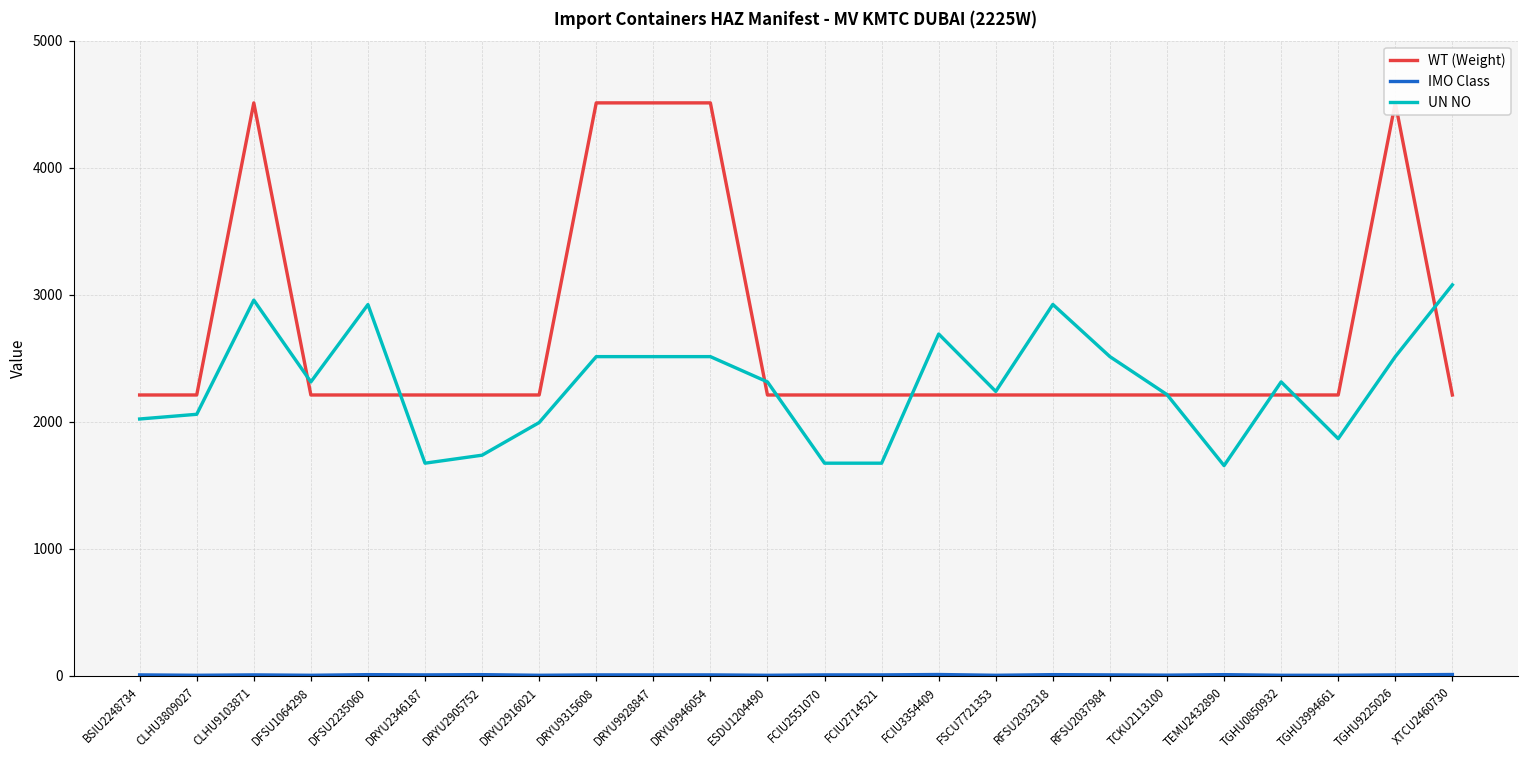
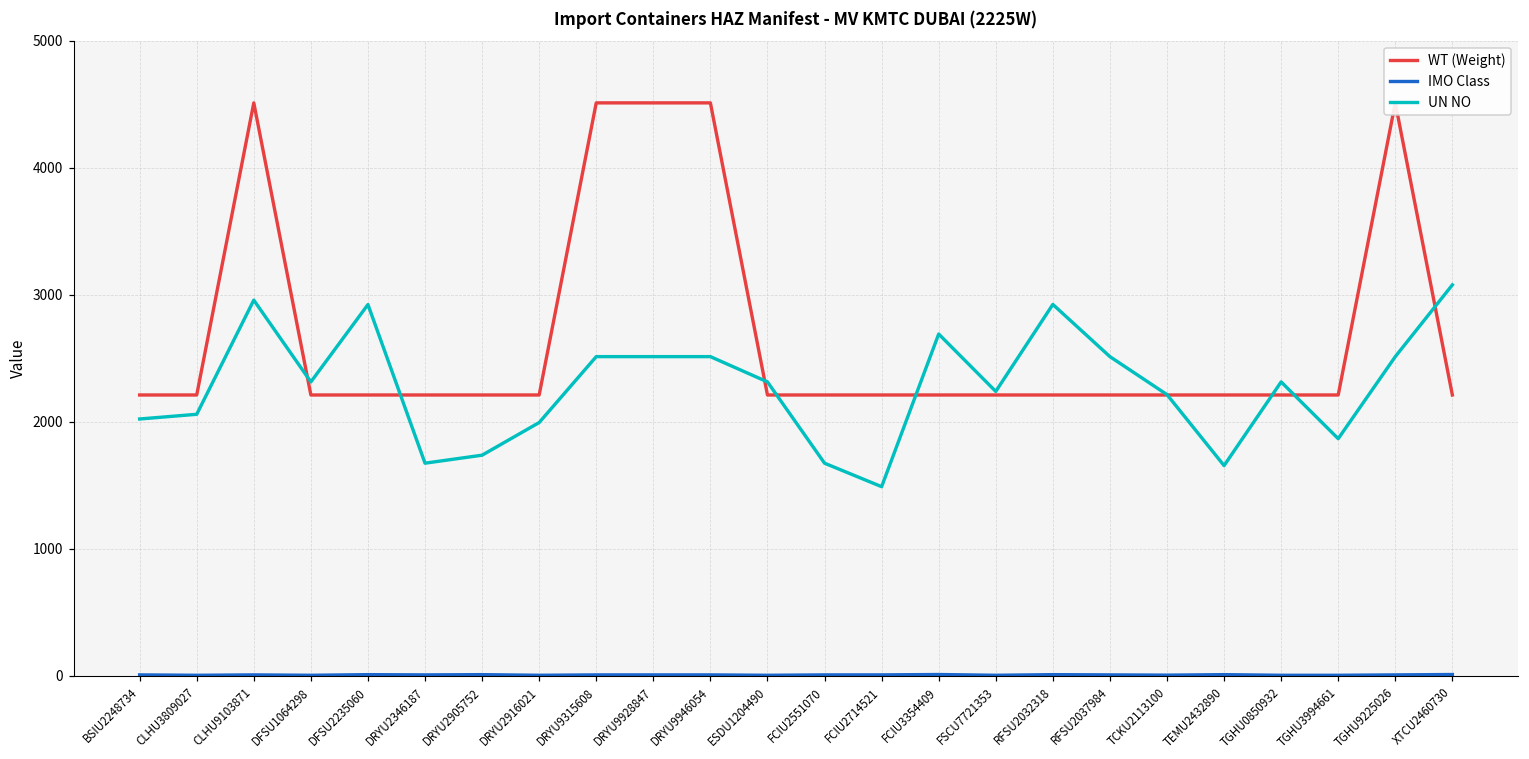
UN NO, FCIU2714521: 1670 -> 1490
